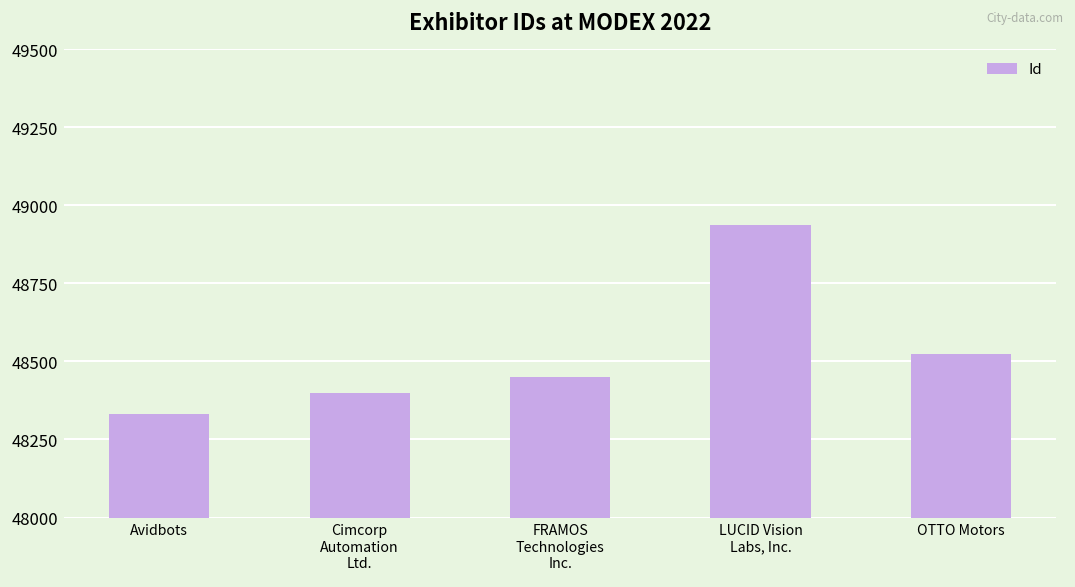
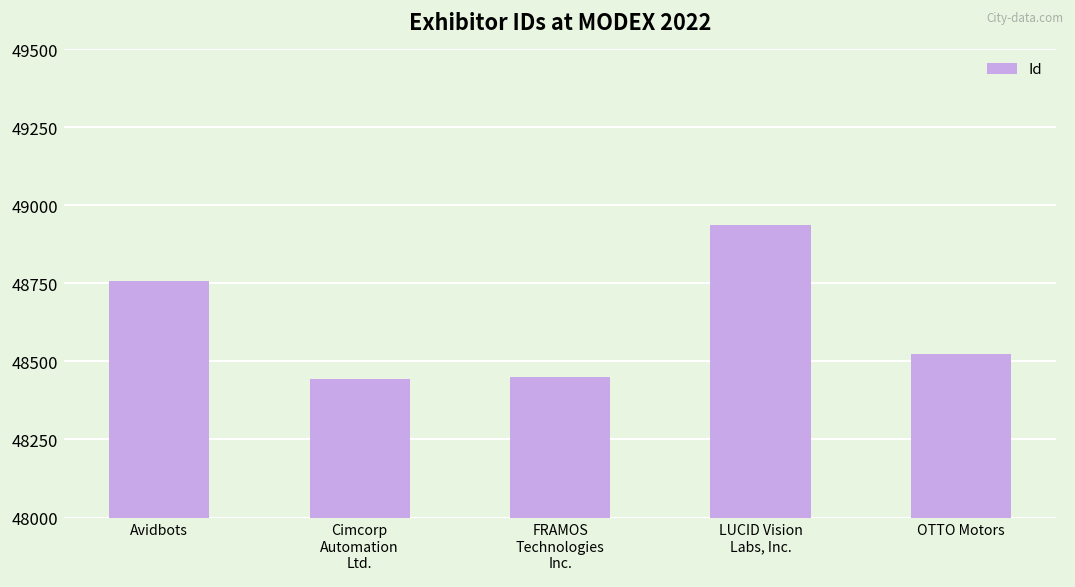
Avidbots: 48330 -> 48760
Cimcorp Automation Ltd.: 48400 -> 48440
